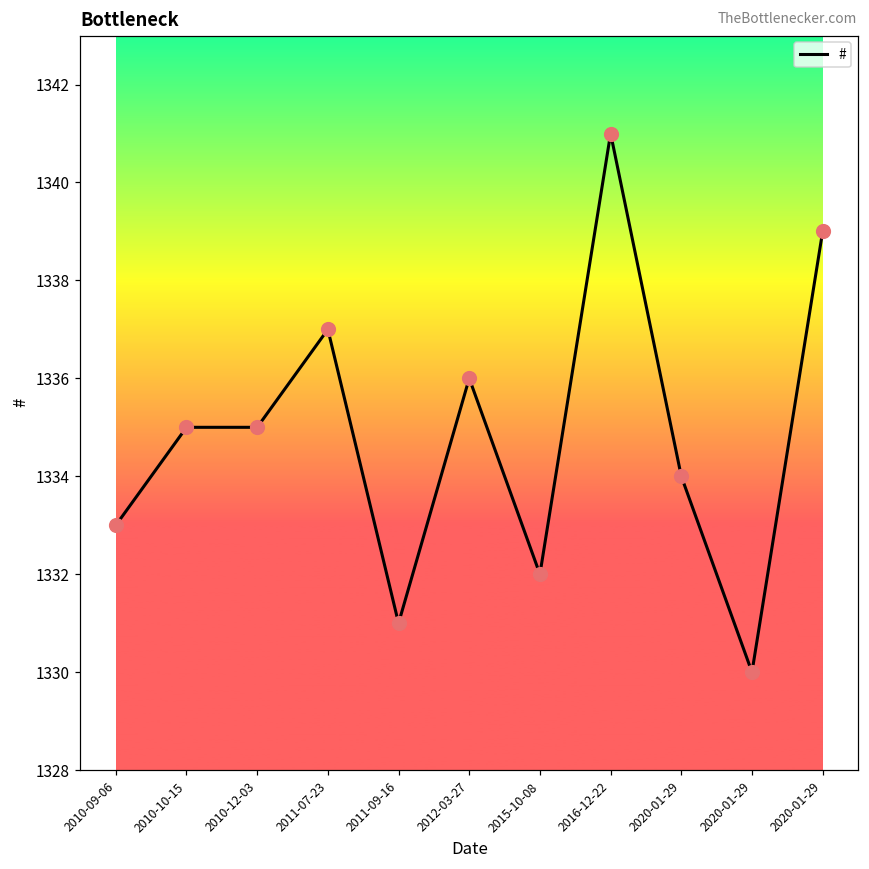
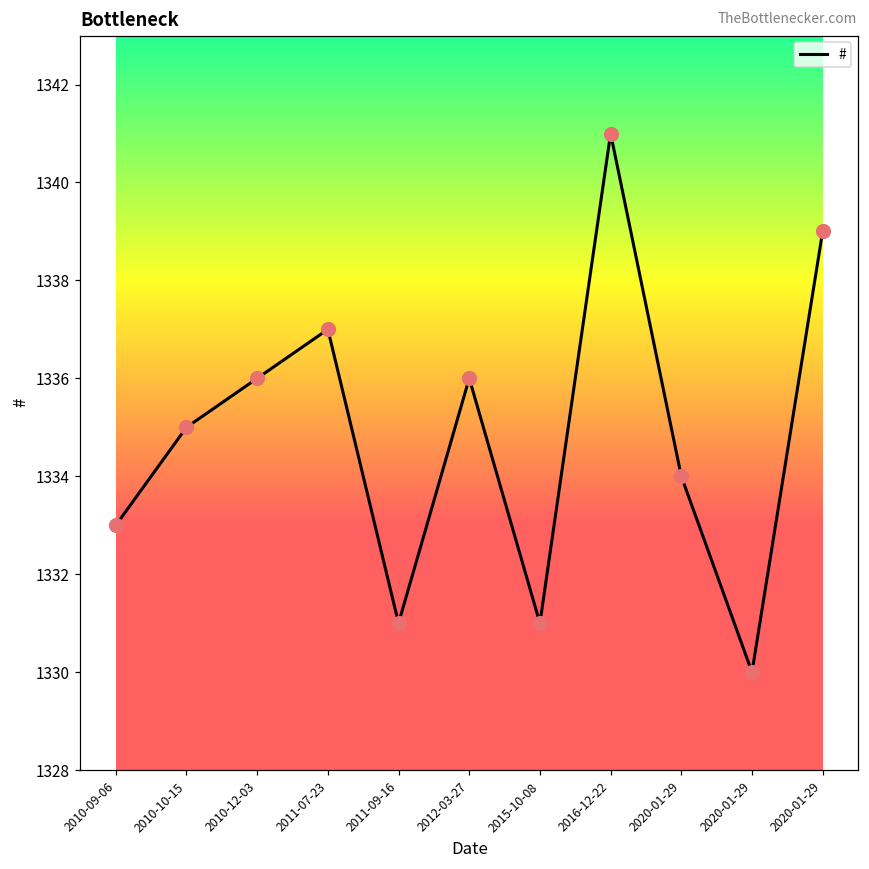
2010-12-03: 1335 -> 1336
2015-10-08: 1332 -> 1331
